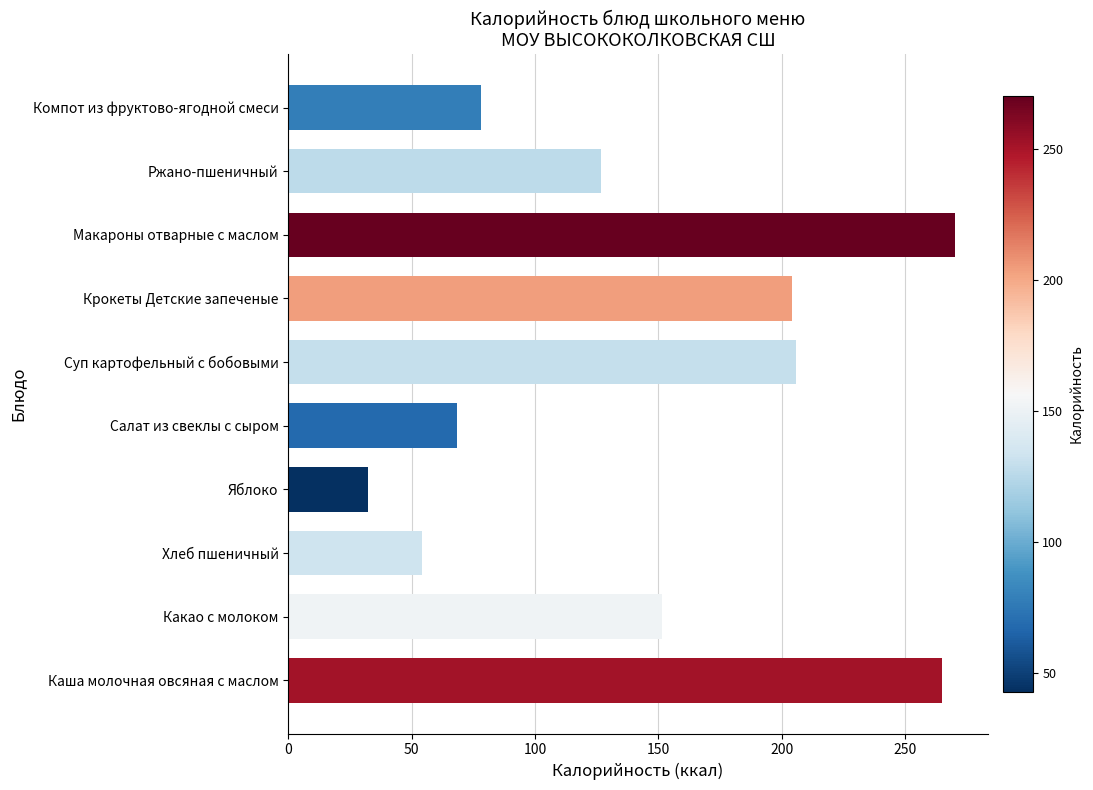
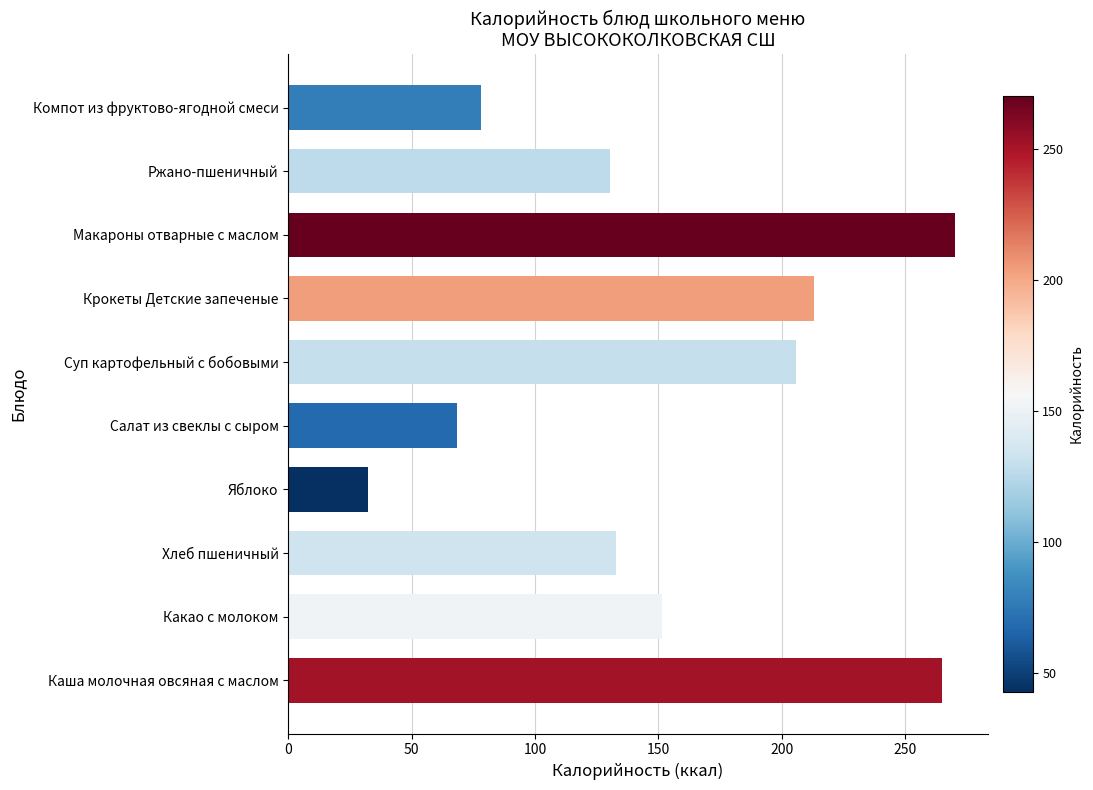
Ржано-пшеничный: 127 -> 130
Крокеты Детские запеченые: 204 -> 213
Хлеб пшеничный: 54 -> 133
